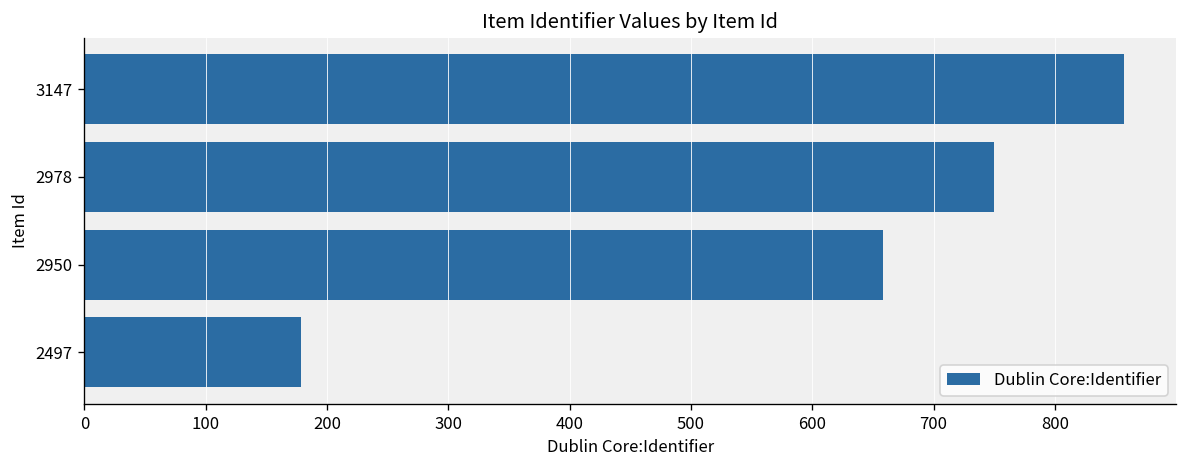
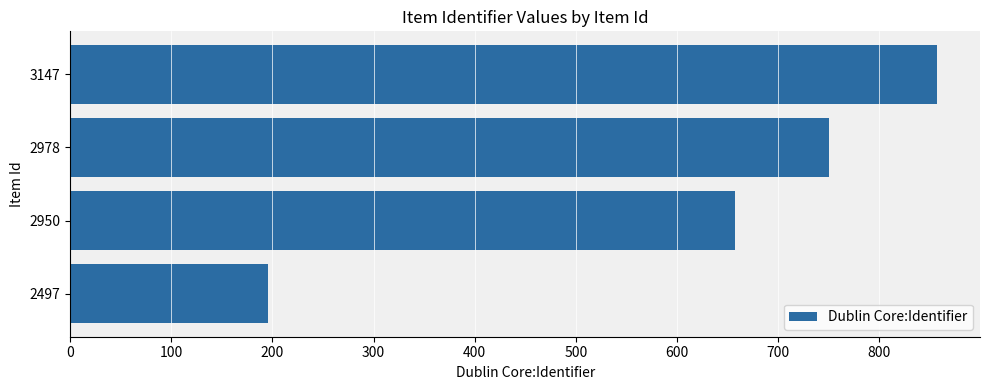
2497: 179 -> 196
